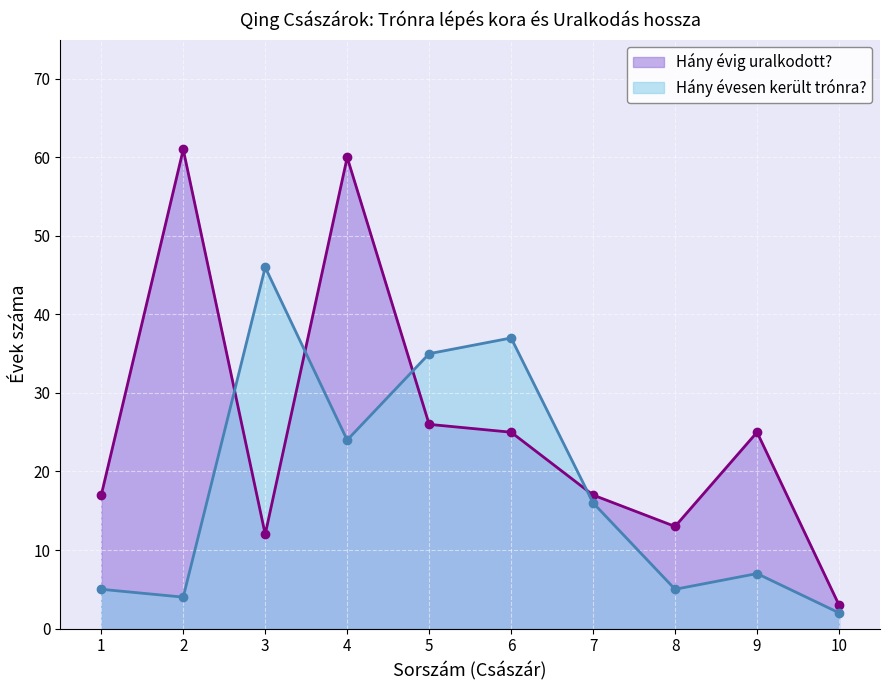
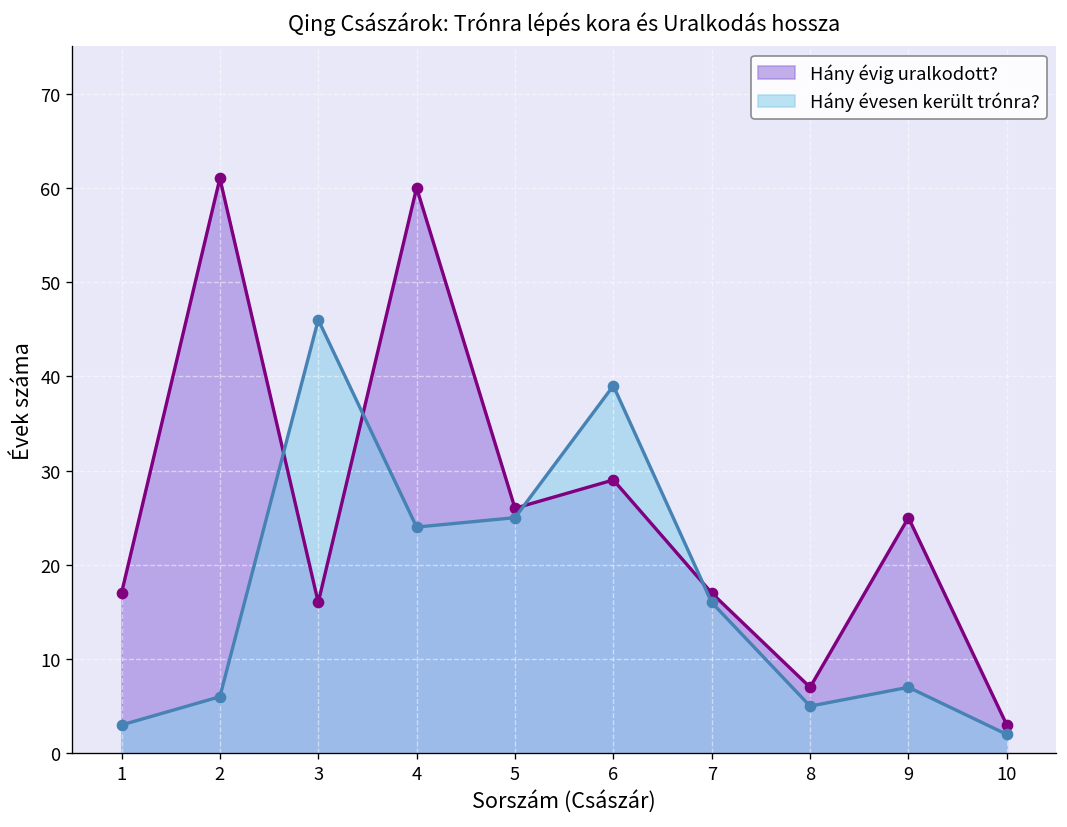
Hány évesen került trónra?, 1: 5 -> 3
Hány évesen került trónra?, 2: 4 -> 6
Hány évig uralkodott?, 3: 12 -> 16
Hány évesen került trónra?, 5: 35 -> 25
Hány évig uralkodott?, 6: 25 -> 29
Hány évesen került trónra?, 6: 37 -> 39
Hány évig uralkodott?, 8: 13 -> 7
